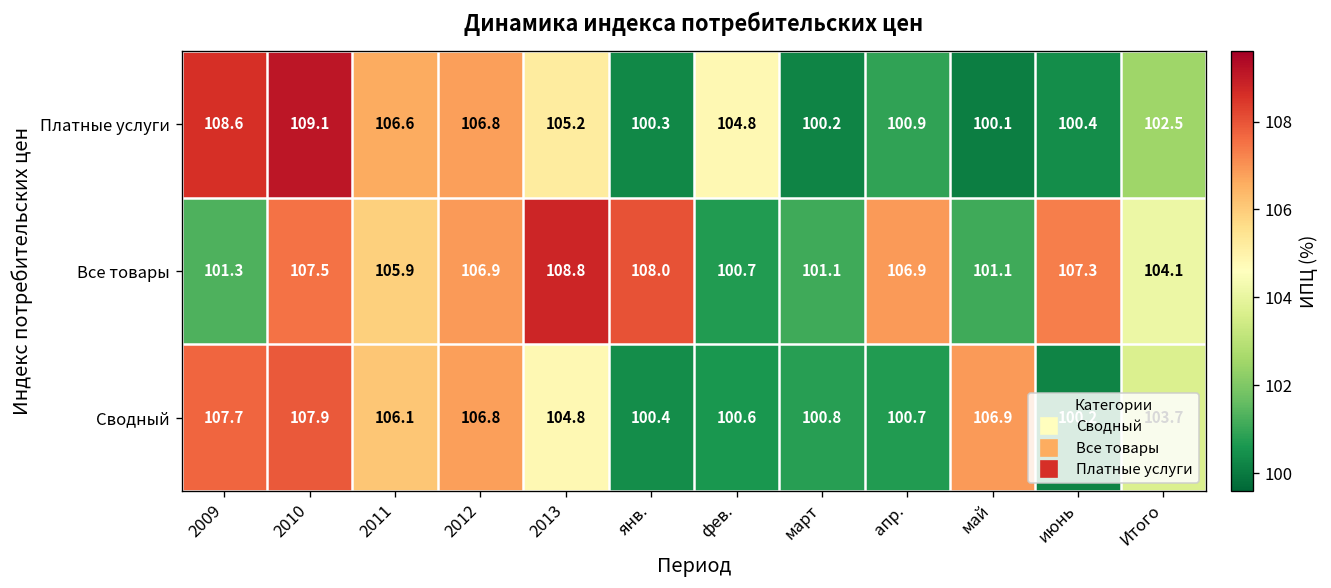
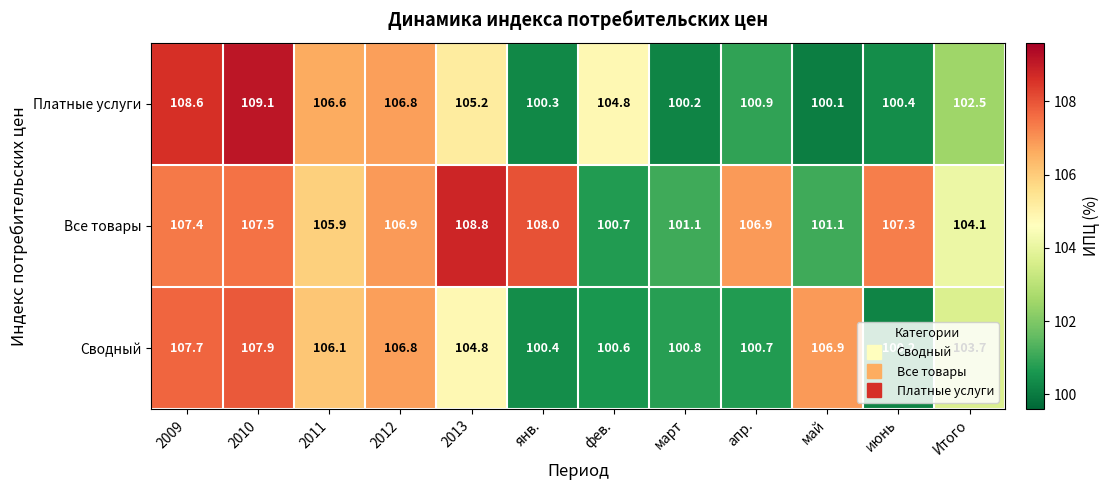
Все товары, 2009: 101.3 -> 107.4
